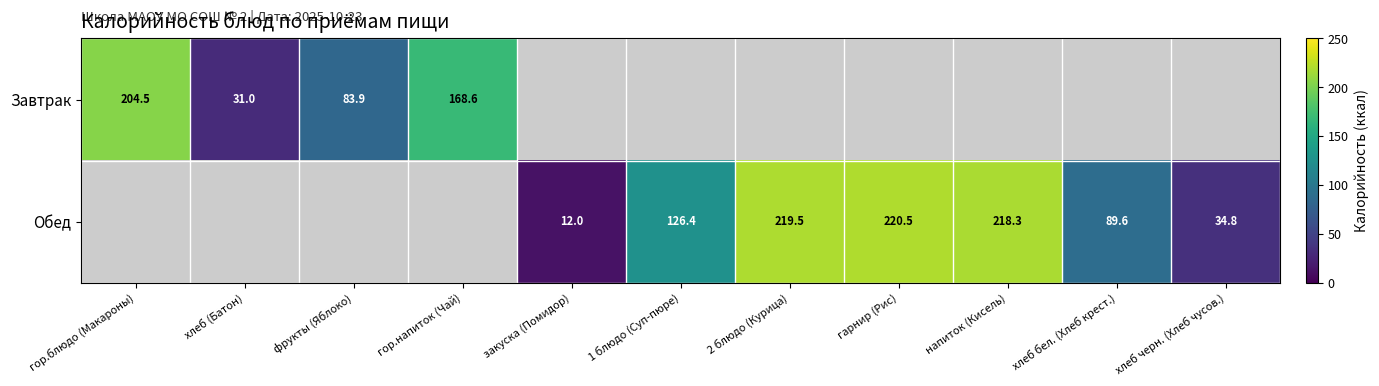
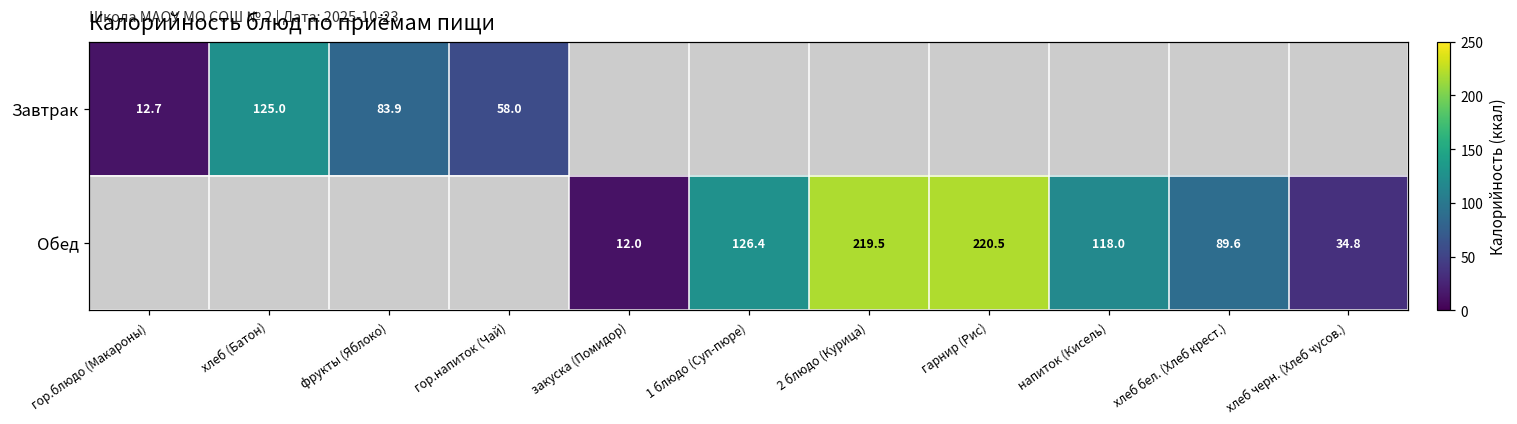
Завтрак, гор.блюдо (Макароны): 204.5 -> 12.7
Завтрак, хлеб (Батон): 31.0 -> 125.0
Завтрак, гор.напиток (Чай): 168.6 -> 58.0
Обед, напиток (Кисель): 218.3 -> 118.0
